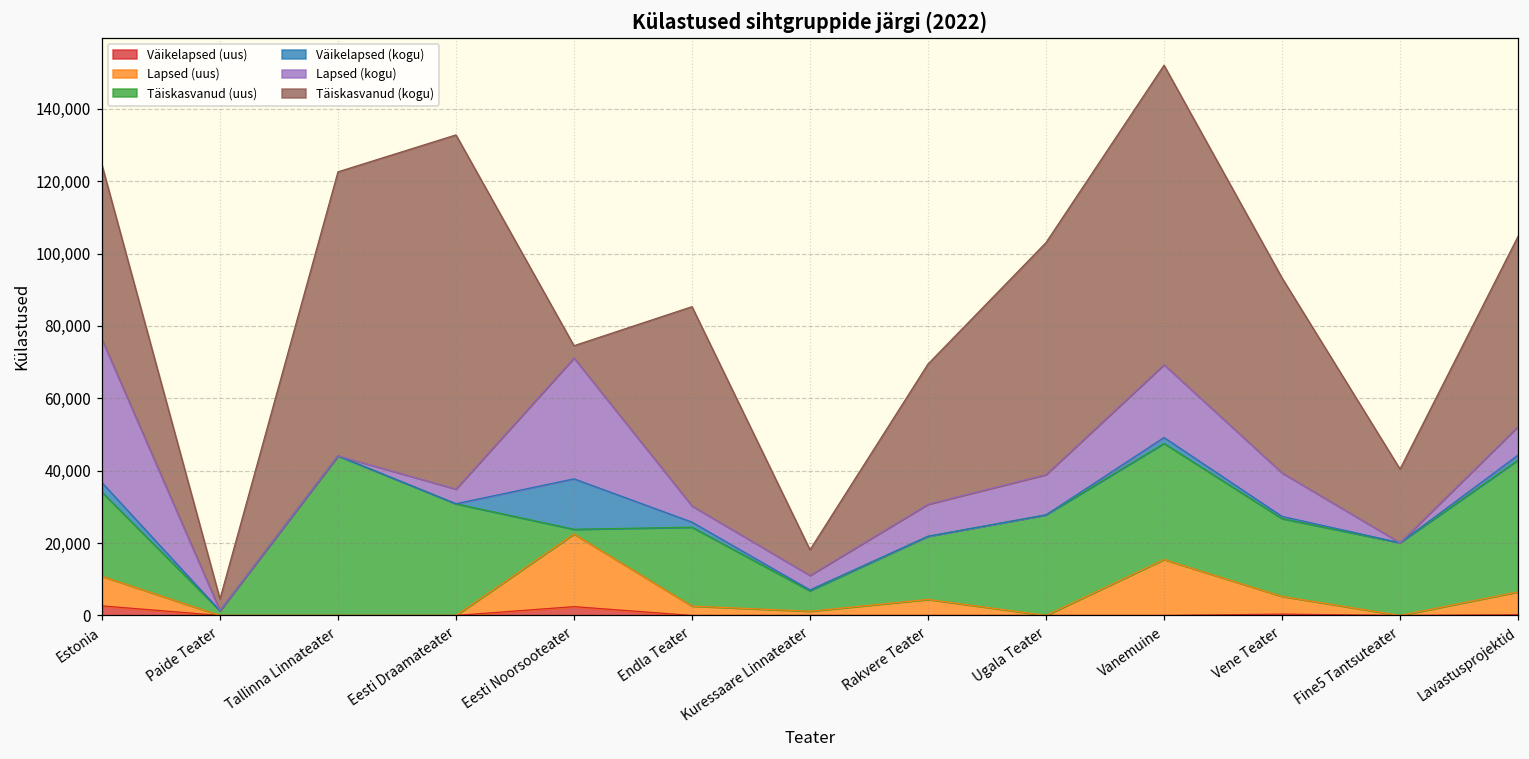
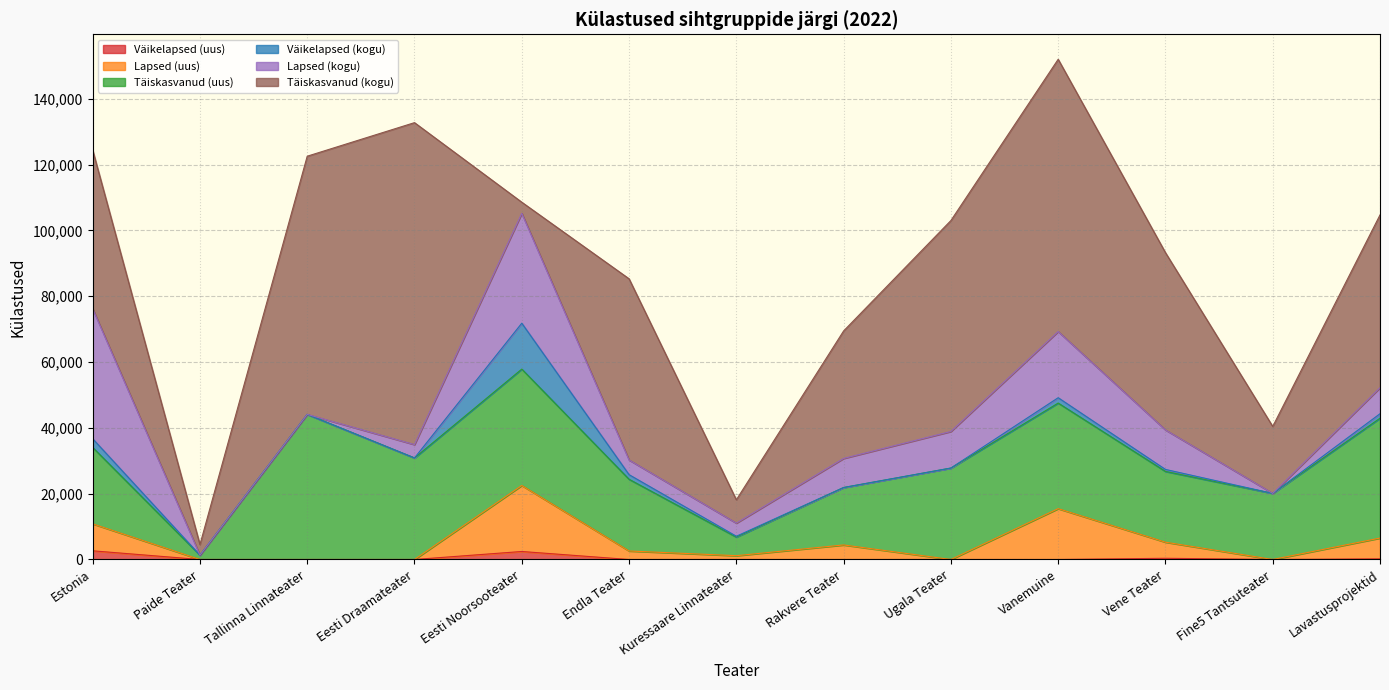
Täiskasvanud (uus), Eesti Noorsooteater: 1,000 -> 35,000
